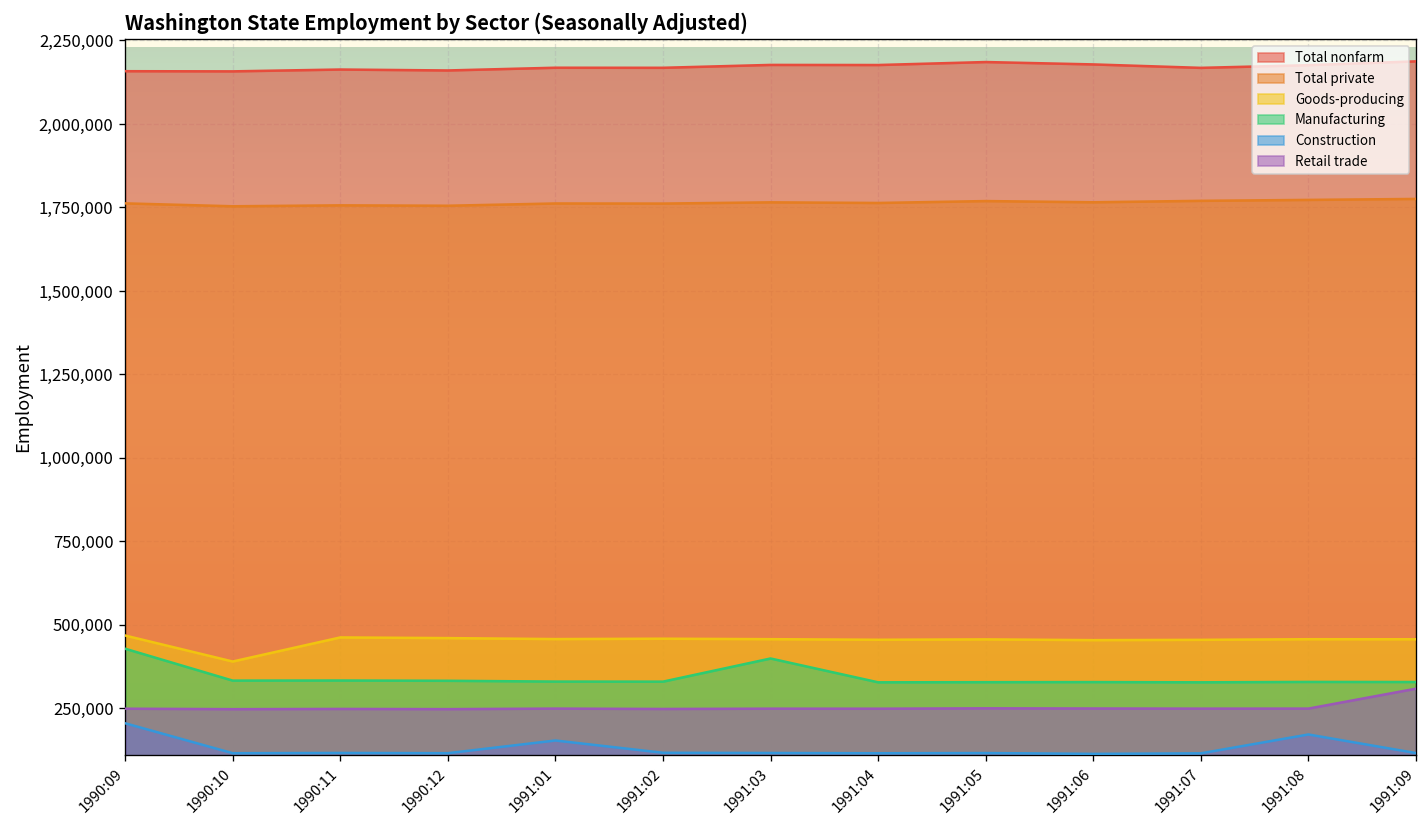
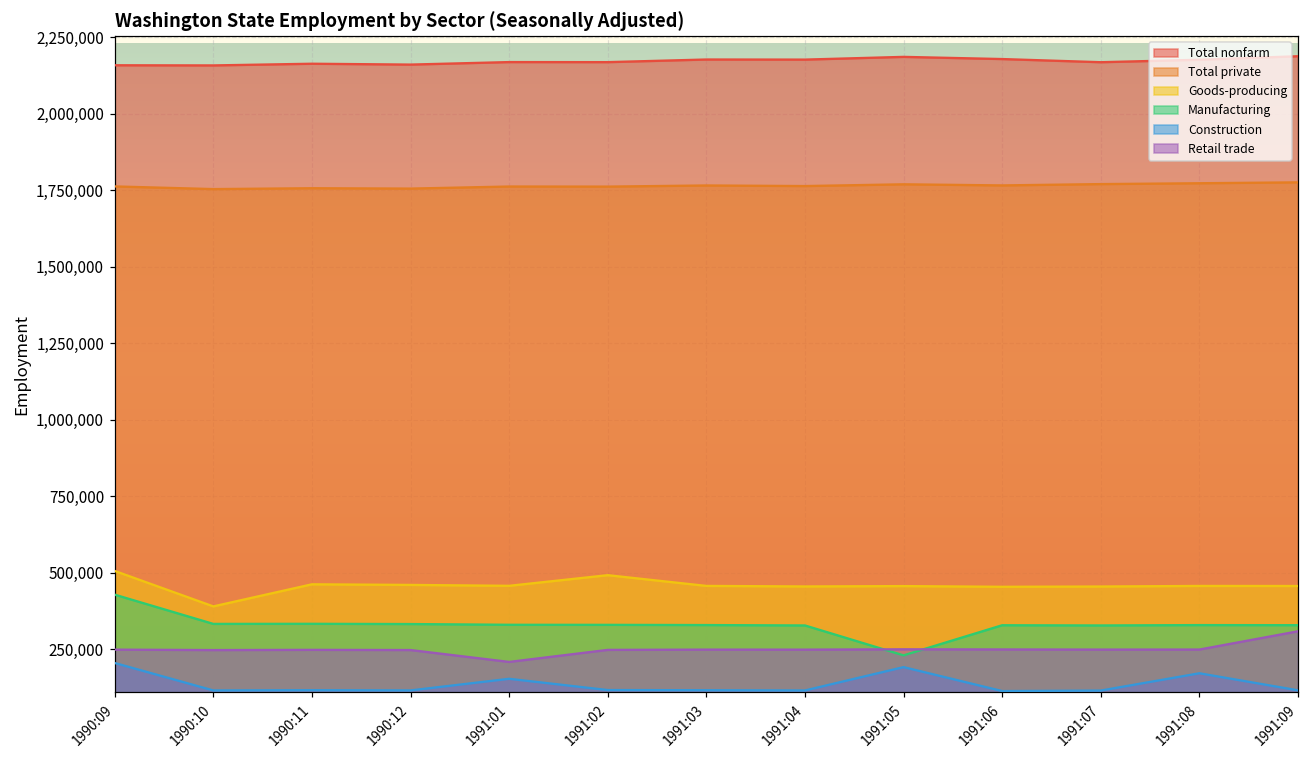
Goods-producing, 1990:09: 470,000 -> 510,000
Retail trade, 1991:01: 250,000 -> 210,000
Goods-producing, 1991:02: 460,000 -> 490,000
Manufacturing, 1991:03: 400,000 -> 330,000
Manufacturing, 1991:05: 330,000 -> 230,000
Construction, 1991:05: 120,000 -> 190,000
